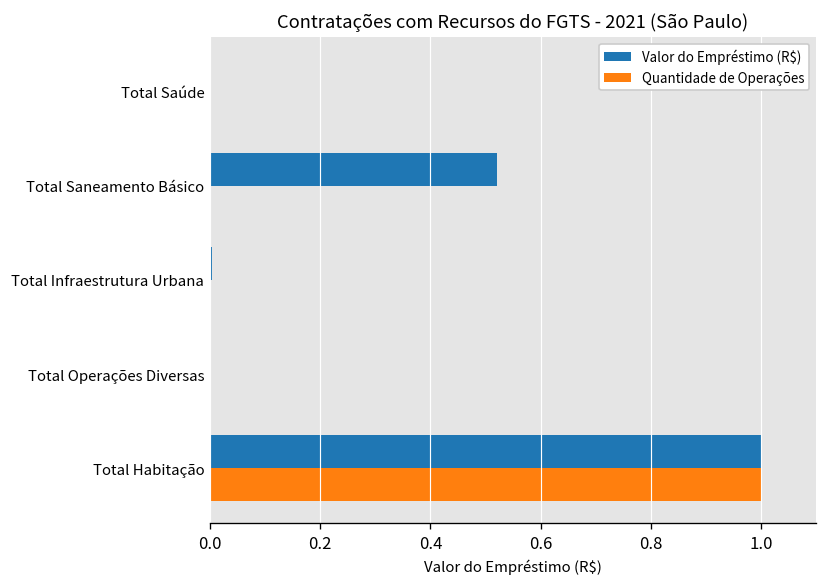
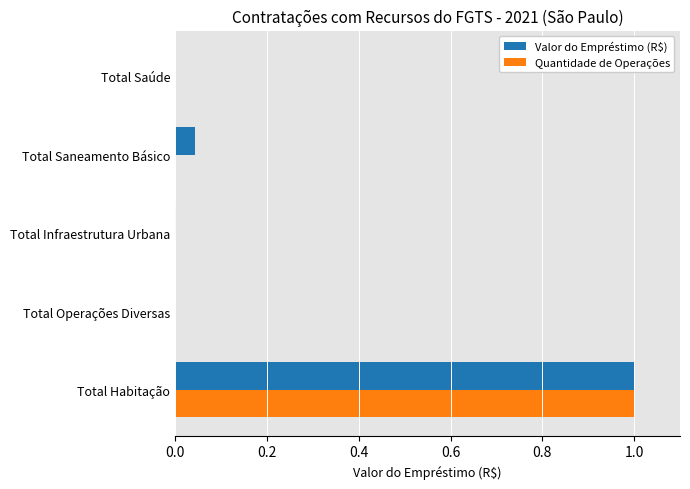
Valor do Empréstimo (R$), Total Saneamento Básico: 0.52 -> 0.04
